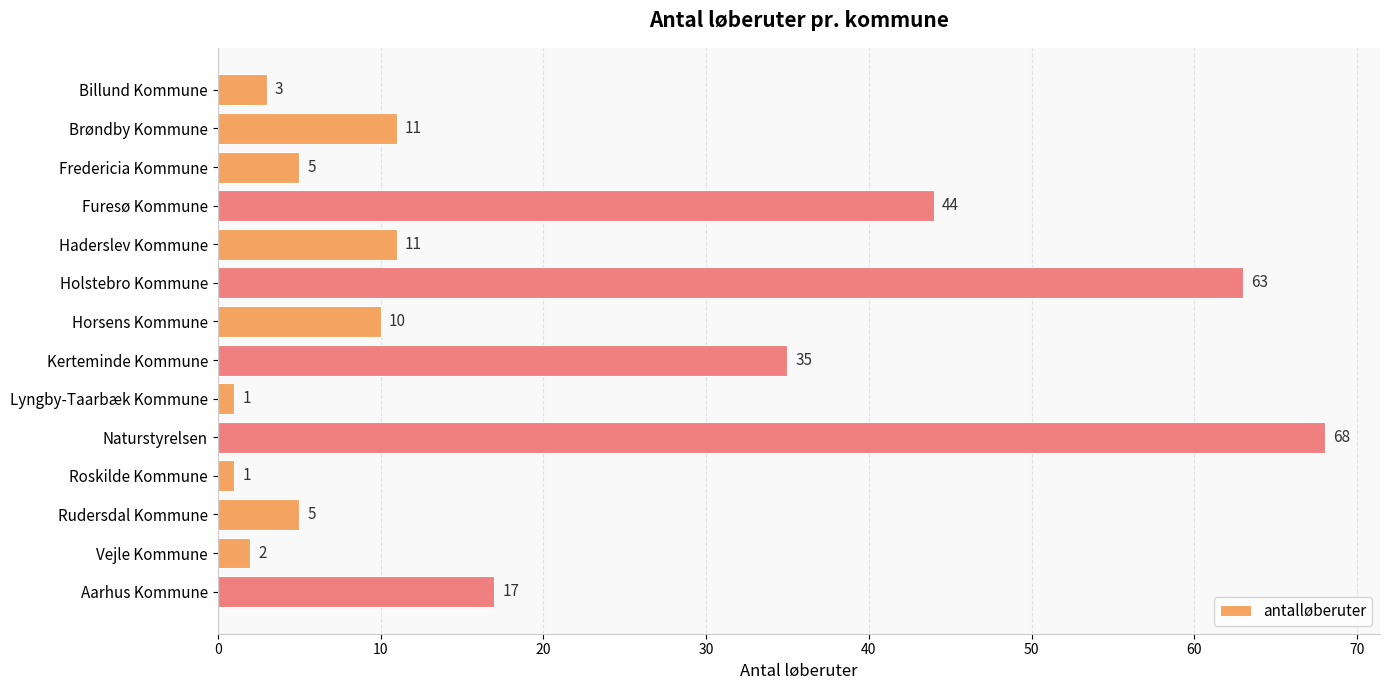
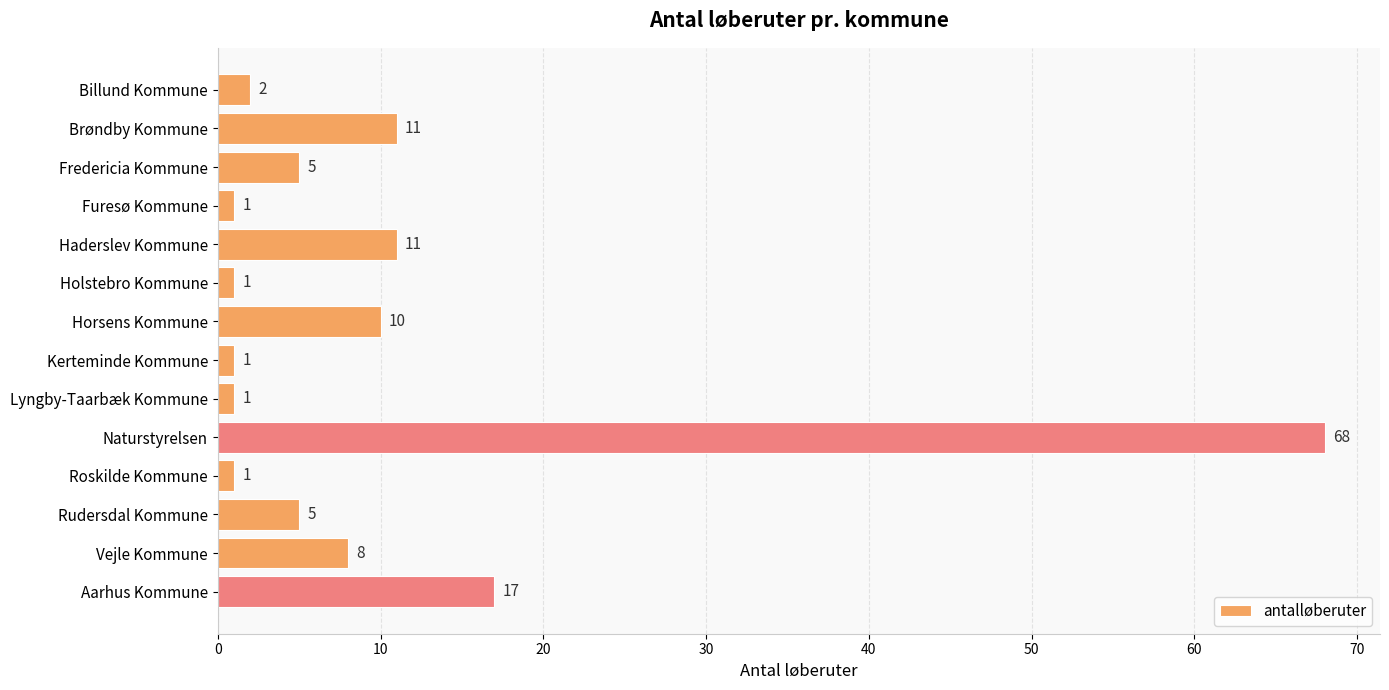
Billund Kommune: 3 -> 2
Furesø Kommune: 44 -> 1
Holstebro Kommune: 63 -> 1
Kerteminde Kommune: 35 -> 1
Vejle Kommune: 2 -> 8
